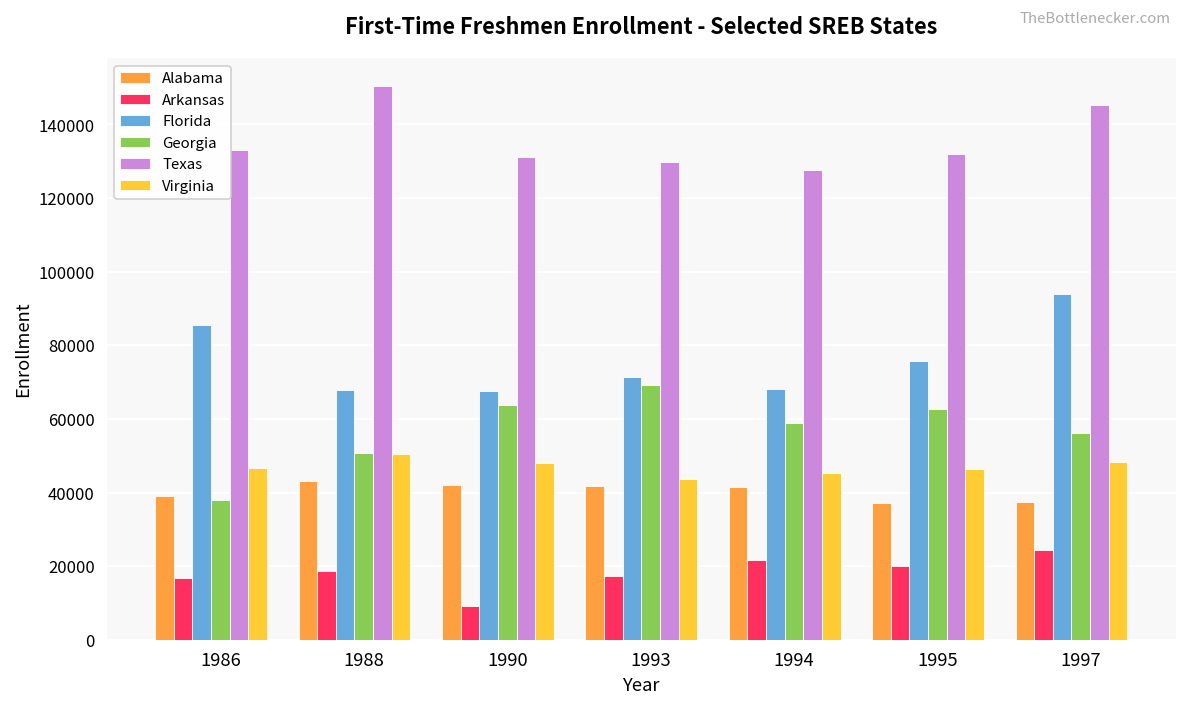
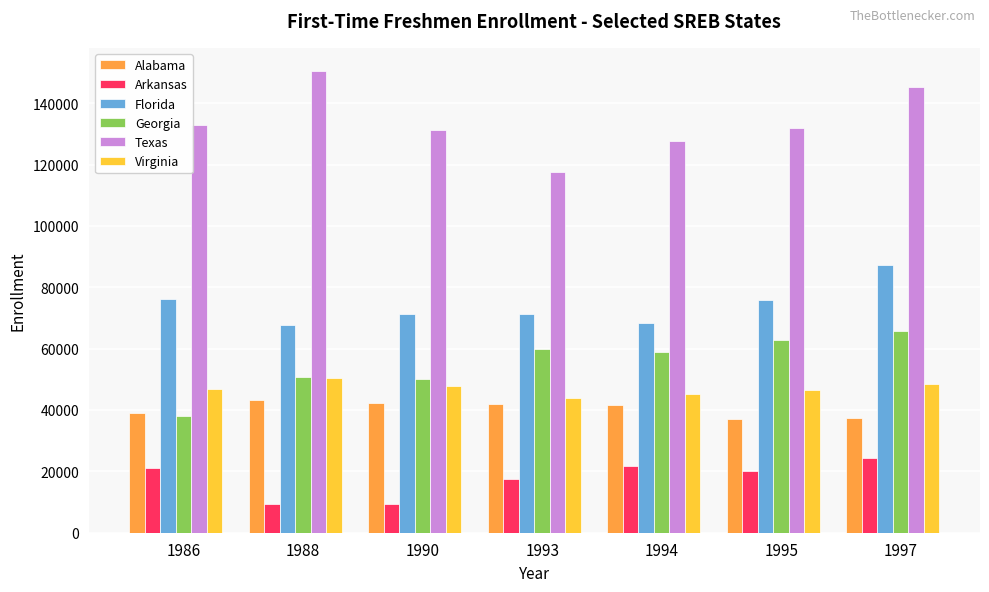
Arkansas, 1986: 17000 -> 21000
Florida, 1986: 86000 -> 76000
Arkansas, 1988: 19000 -> 10000
Florida, 1990: 67000 -> 71000
Georgia, 1990: 64000 -> 50000
Georgia, 1993: 69000 -> 60000
Texas, 1993: 130000 -> 118000
Florida, 1997: 94000 -> 87000
Georgia, 1997: 56000 -> 66000
